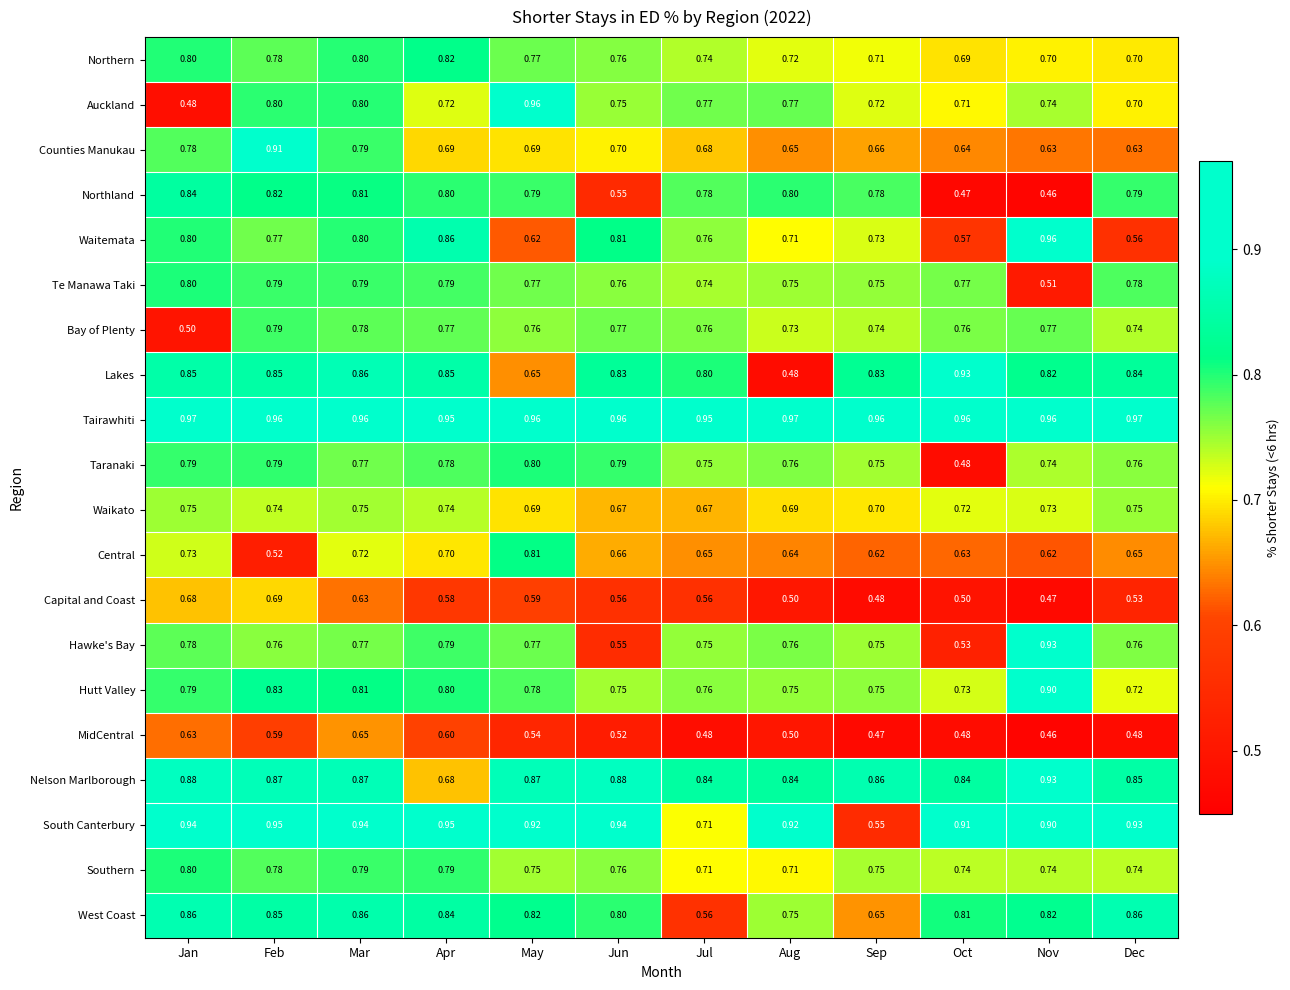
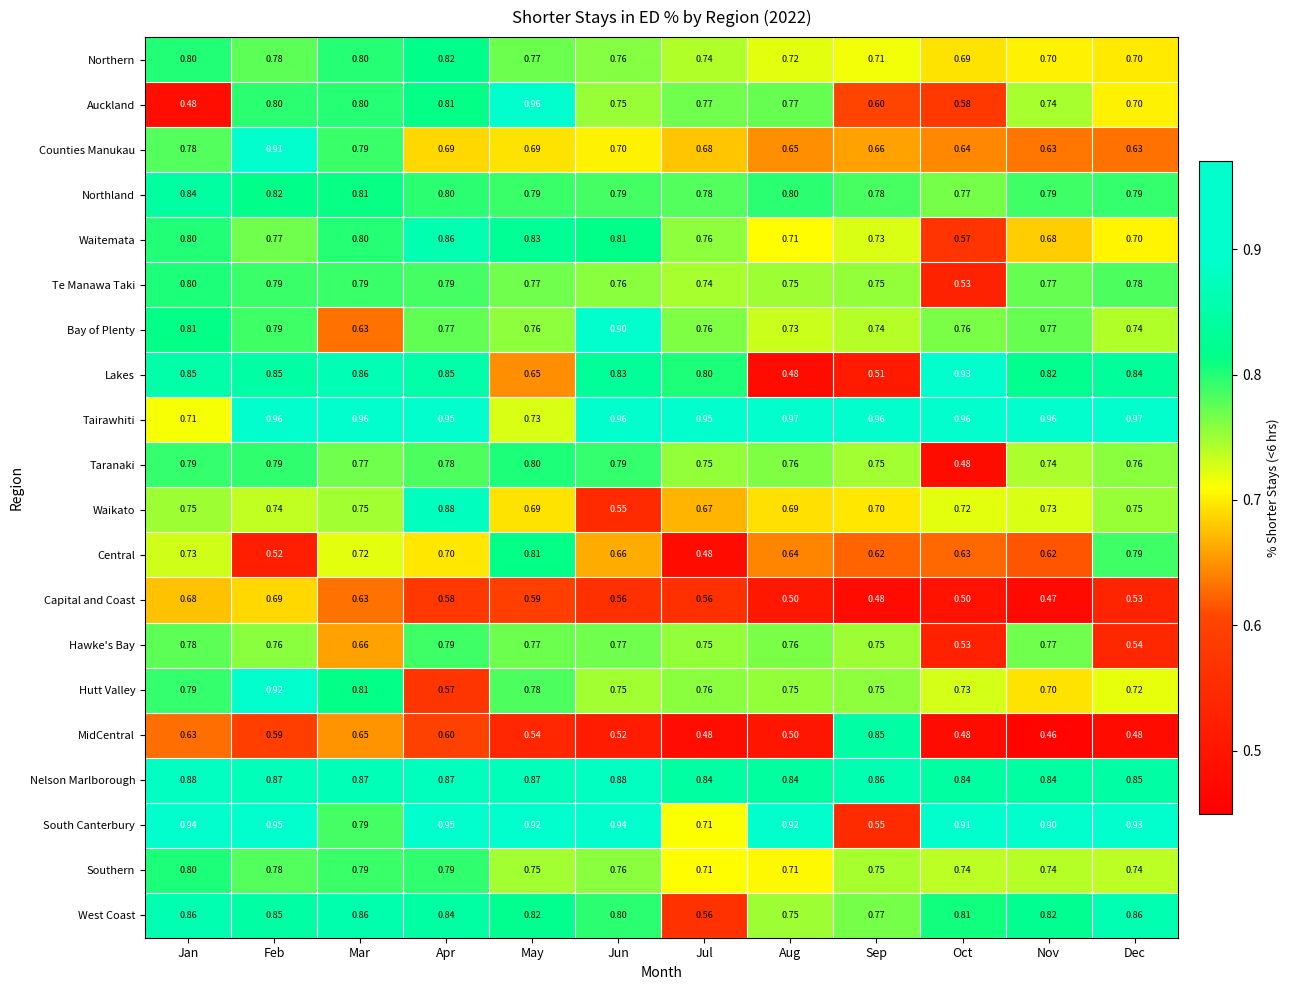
Auckland, Apr: 0.72 -> 0.81
Auckland, Sep: 0.72 -> 0.60
Auckland, Oct: 0.71 -> 0.58
Northland, Jun: 0.55 -> 0.79
Northland, Oct: 0.47 -> 0.77
Northland, Nov: 0.46 -> 0.79
Waitemata, May: 0.62 -> 0.83
Waitemata, Nov: 0.96 -> 0.68
Waitemata, Dec: 0.56 -> 0.70
Te Manawa Taki, Oct: 0.77 -> 0.53
Te Manawa Taki, Nov: 0.51 -> 0.77
Bay of Plenty, Jan: 0.50 -> 0.81
Bay of Plenty, Mar: 0.78 -> 0.63
Bay of Plenty, Jun: 0.77 -> 0.90
Lakes, Sep: 0.83 -> 0.51
Tairawhiti, Jan: 0.97 -> 0.71
Tairawhiti, May: 0.96 -> 0.73
Waikato, Apr: 0.74 -> 0.88
Waikato, Jun: 0.67 -> 0.55
Central, Jul: 0.65 -> 0.48
Central, Dec: 0.65 -> 0.79
Hawke's Bay, Mar: 0.77 -> 0.66
Hawke's Bay, Jun: 0.55 -> 0.77
Hawke's Bay, Nov: 0.93 -> 0.77
Hawke's Bay, Dec: 0.76 -> 0.54
Hutt Valley, Feb: 0.83 -> 0.92
Hutt Valley, Apr: 0.80 -> 0.57
Hutt Valley, Nov: 0.90 -> 0.70
MidCentral, Sep: 0.47 -> 0.85
Nelson Marlborough, Apr: 0.68 -> 0.87
Nelson Marlborough, Nov: 0.93 -> 0.84
South Canterbury, Mar: 0.94 -> 0.79
West Coast, Sep: 0.65 -> 0.77
